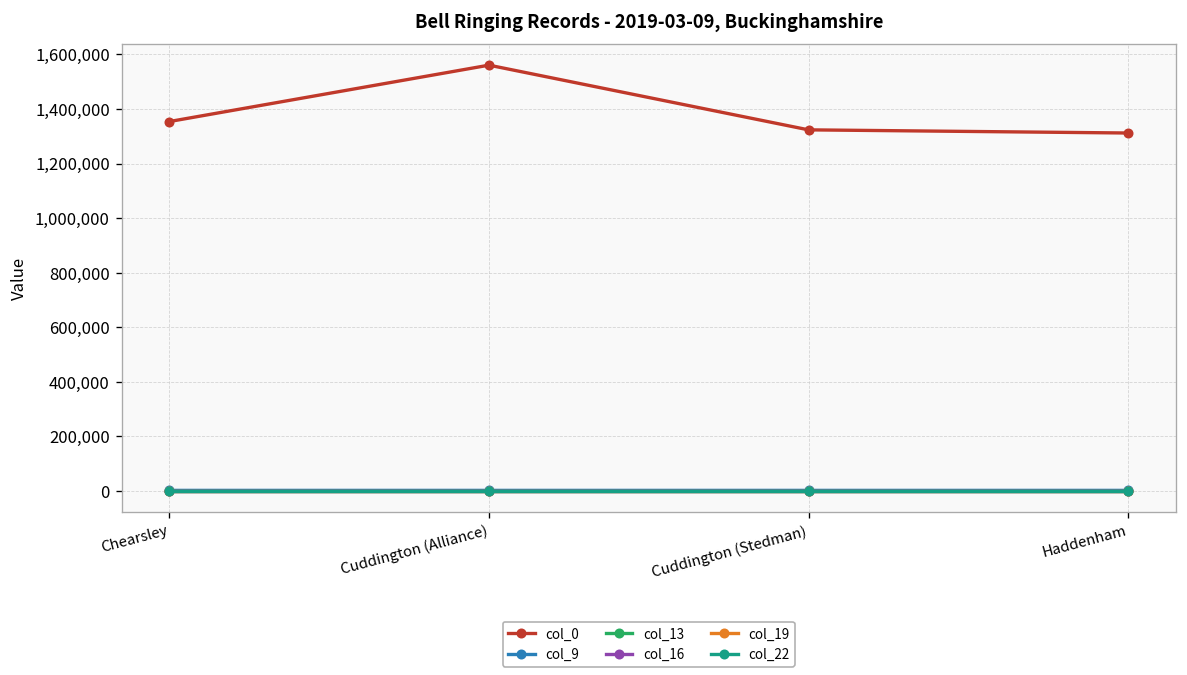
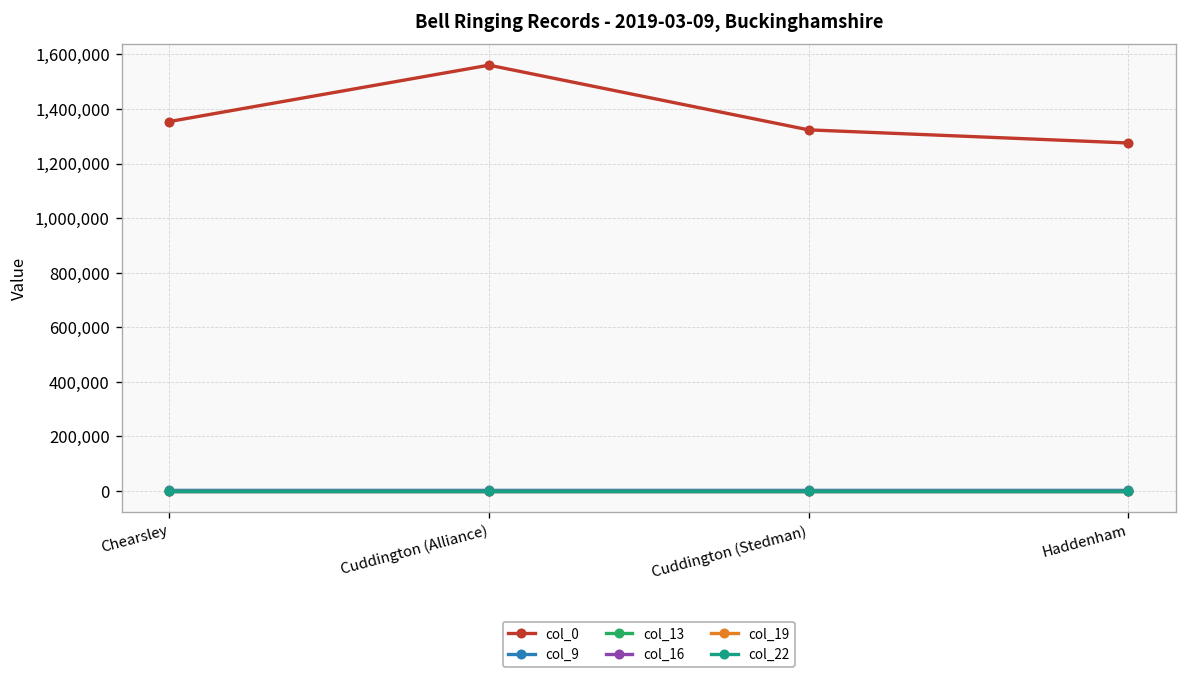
col_0, Haddenham: 1,310,000 -> 1,280,000
